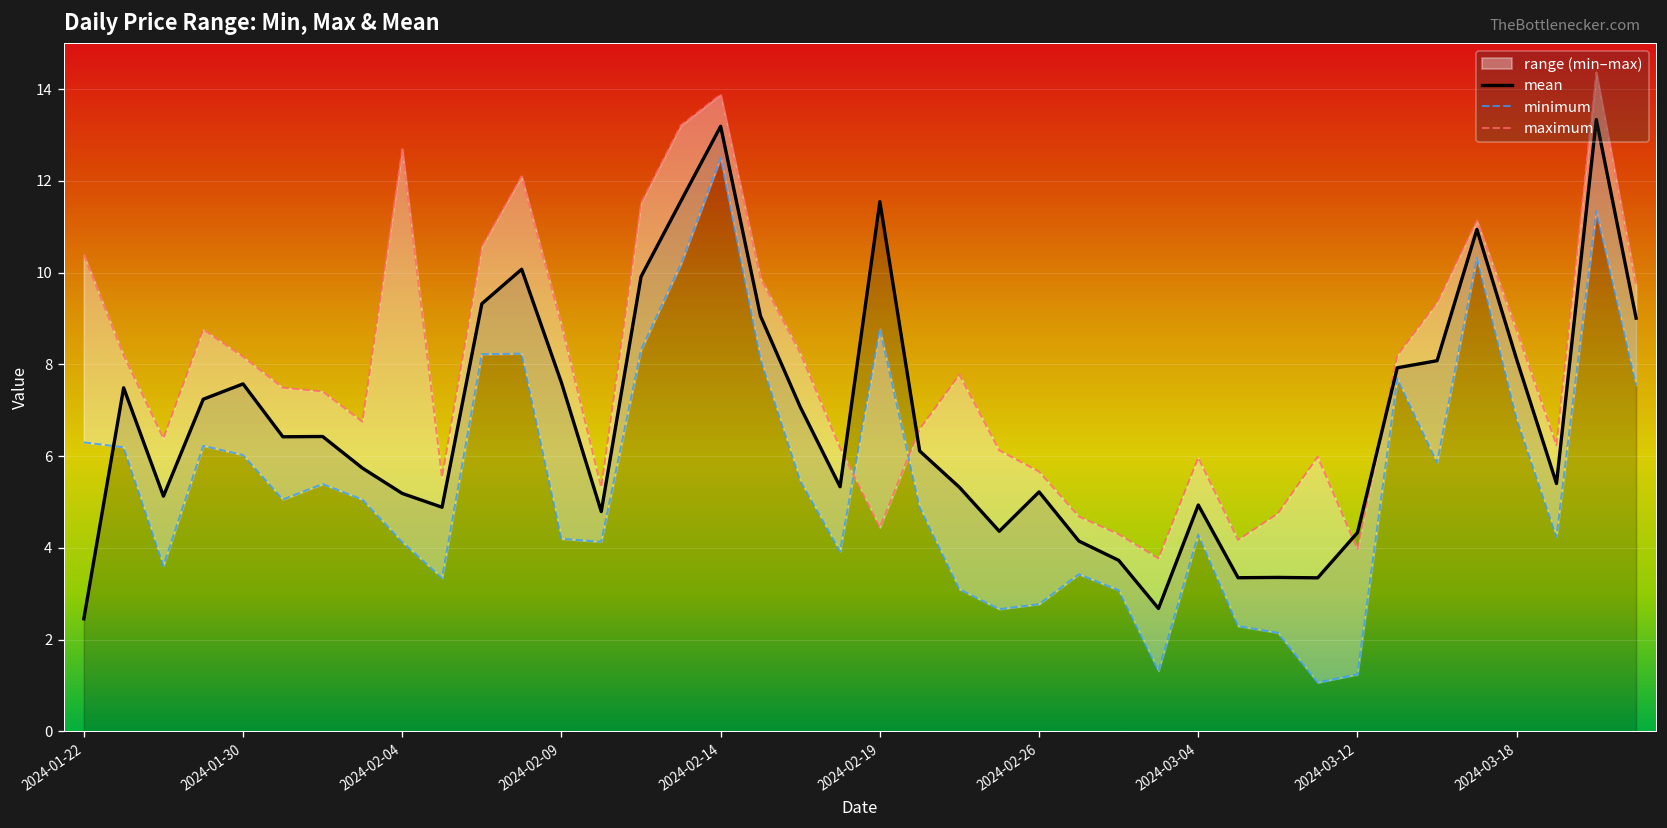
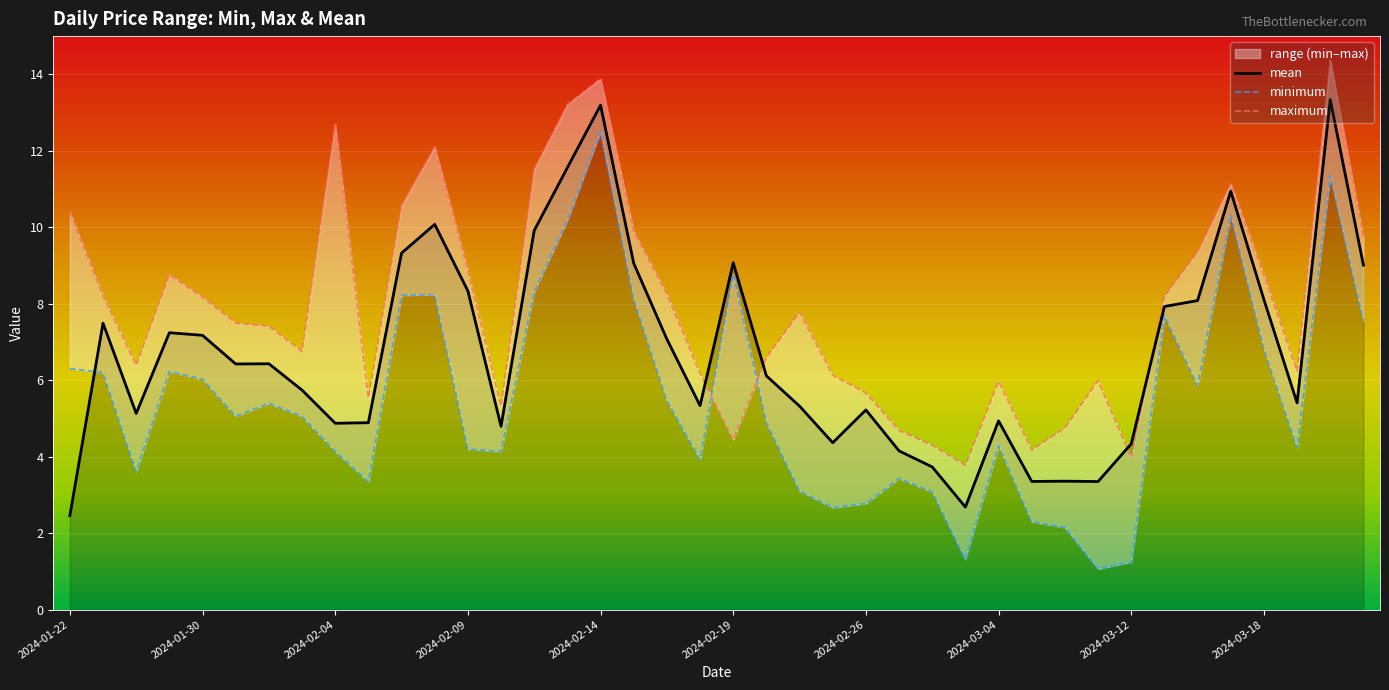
mean, 2024-01-30: 7.6 -> 7.2
mean, 2024-02-04: 5.2 -> 4.9
mean, 2024-02-09: 7.6 -> 8.3
mean, 2024-02-19: 11.5 -> 9.1
